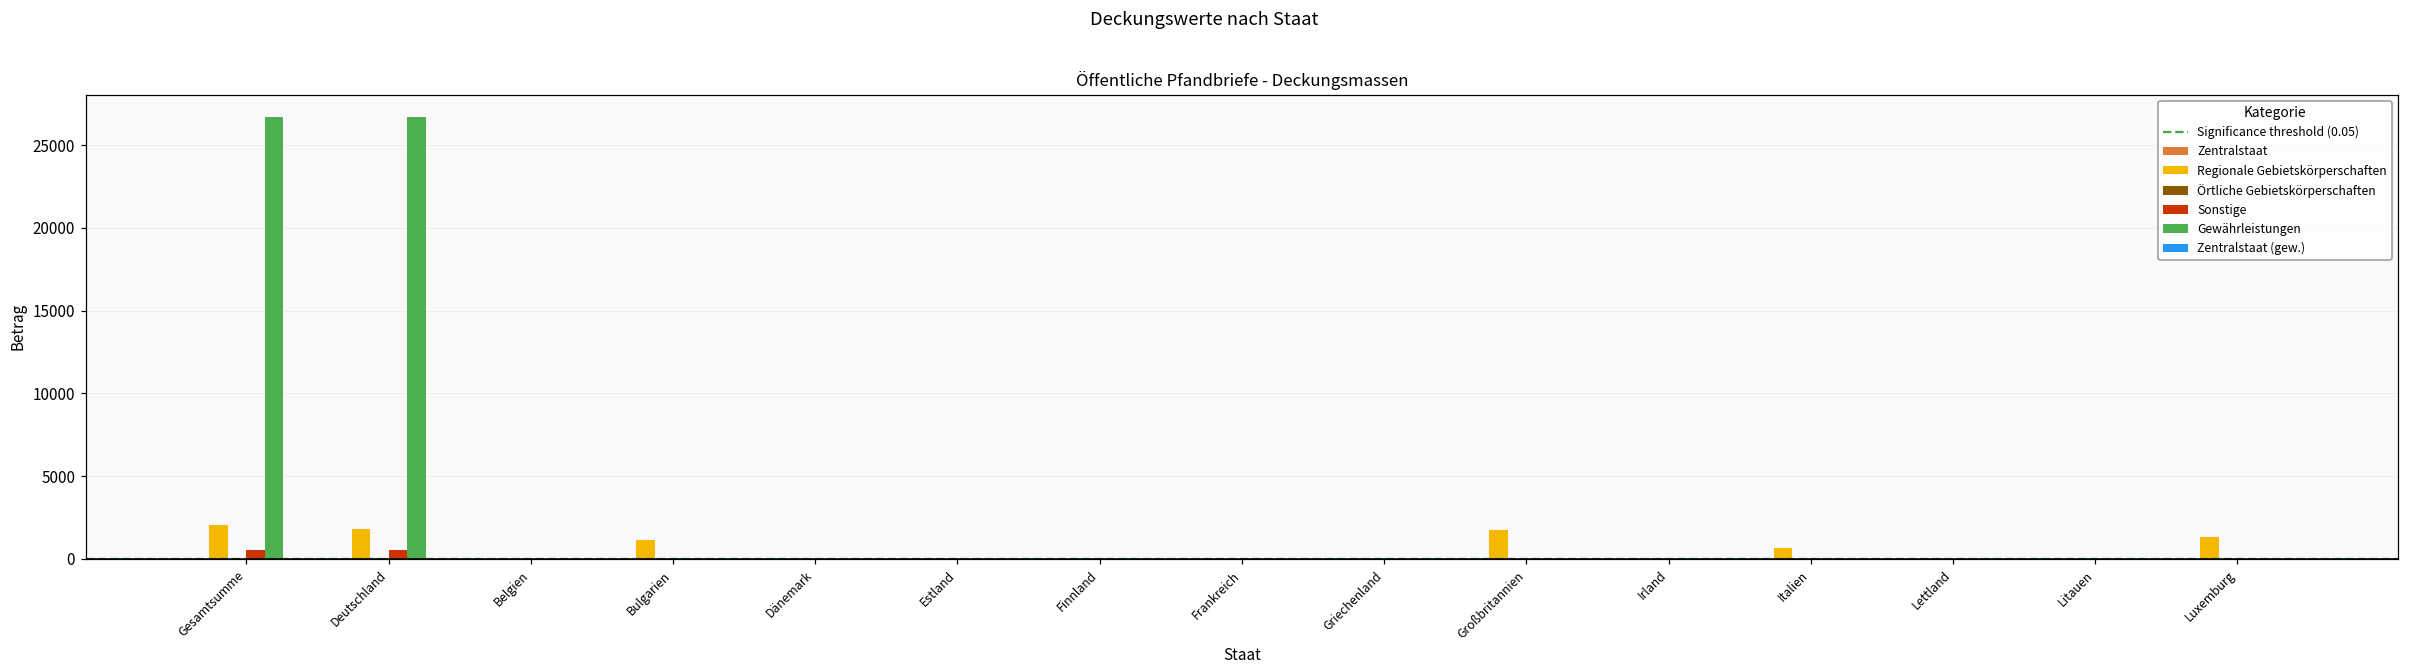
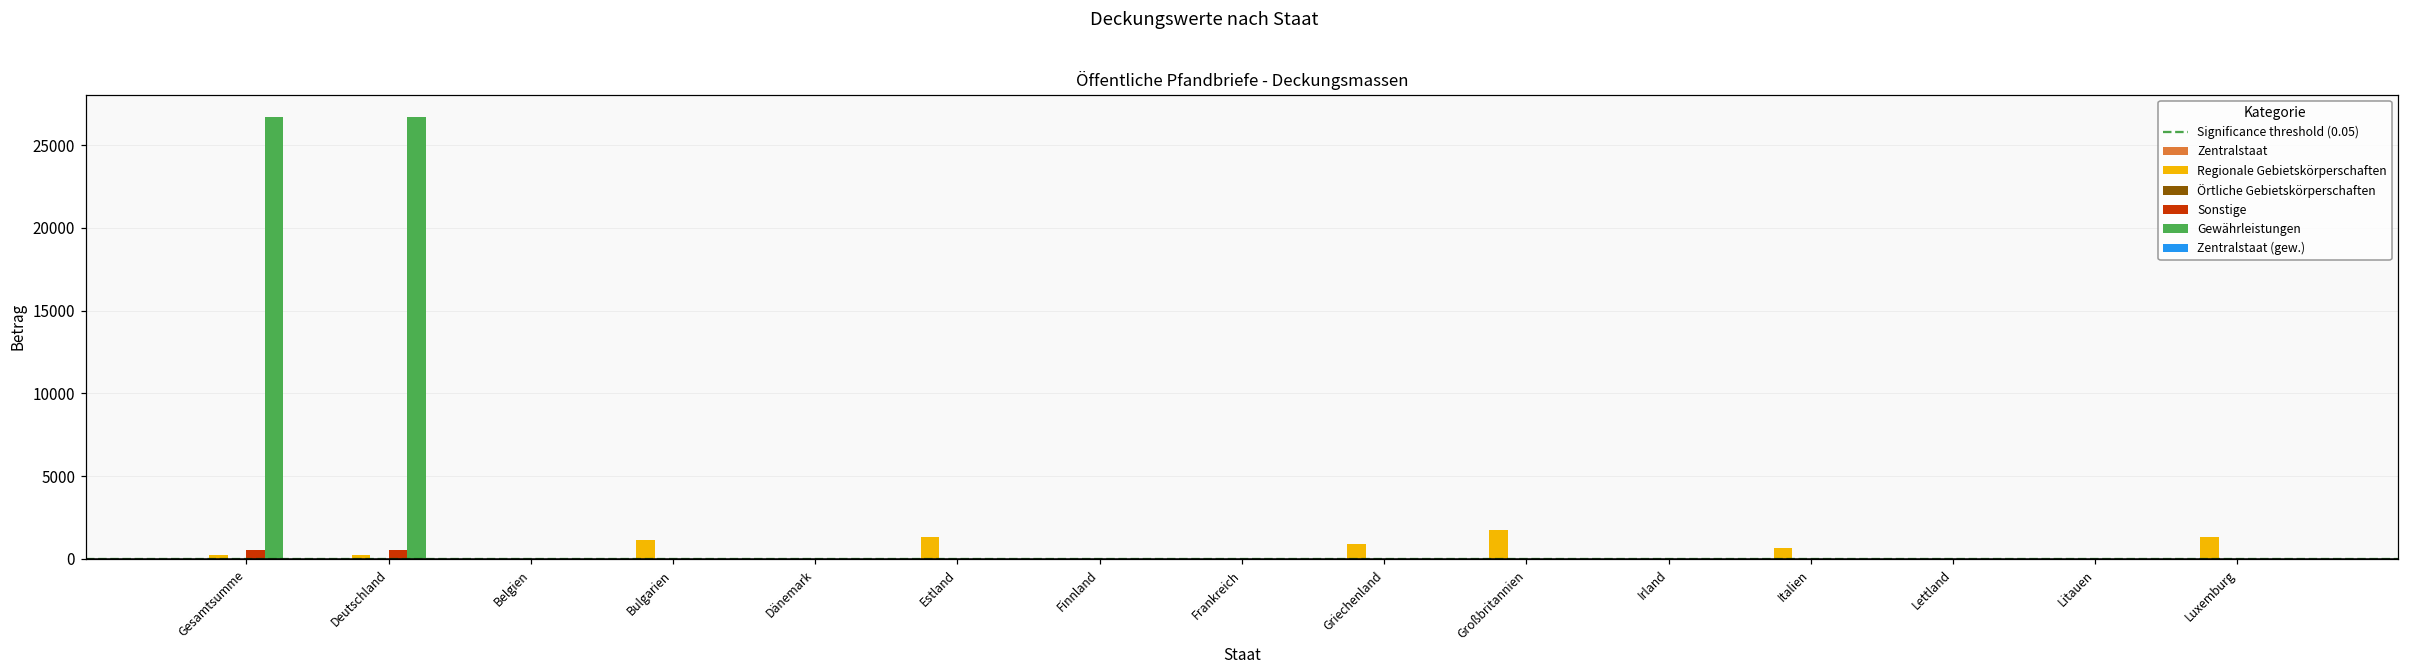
Regionale Gebietskörperschaften, Gesamtsumme: 2100 -> 200
Regionale Gebietskörperschaften, Deutschland: 1800 -> 200
Regionale Gebietskörperschaften, Estland: 0 -> 1300
Regionale Gebietskörperschaften, Griechenland: 0 -> 900
